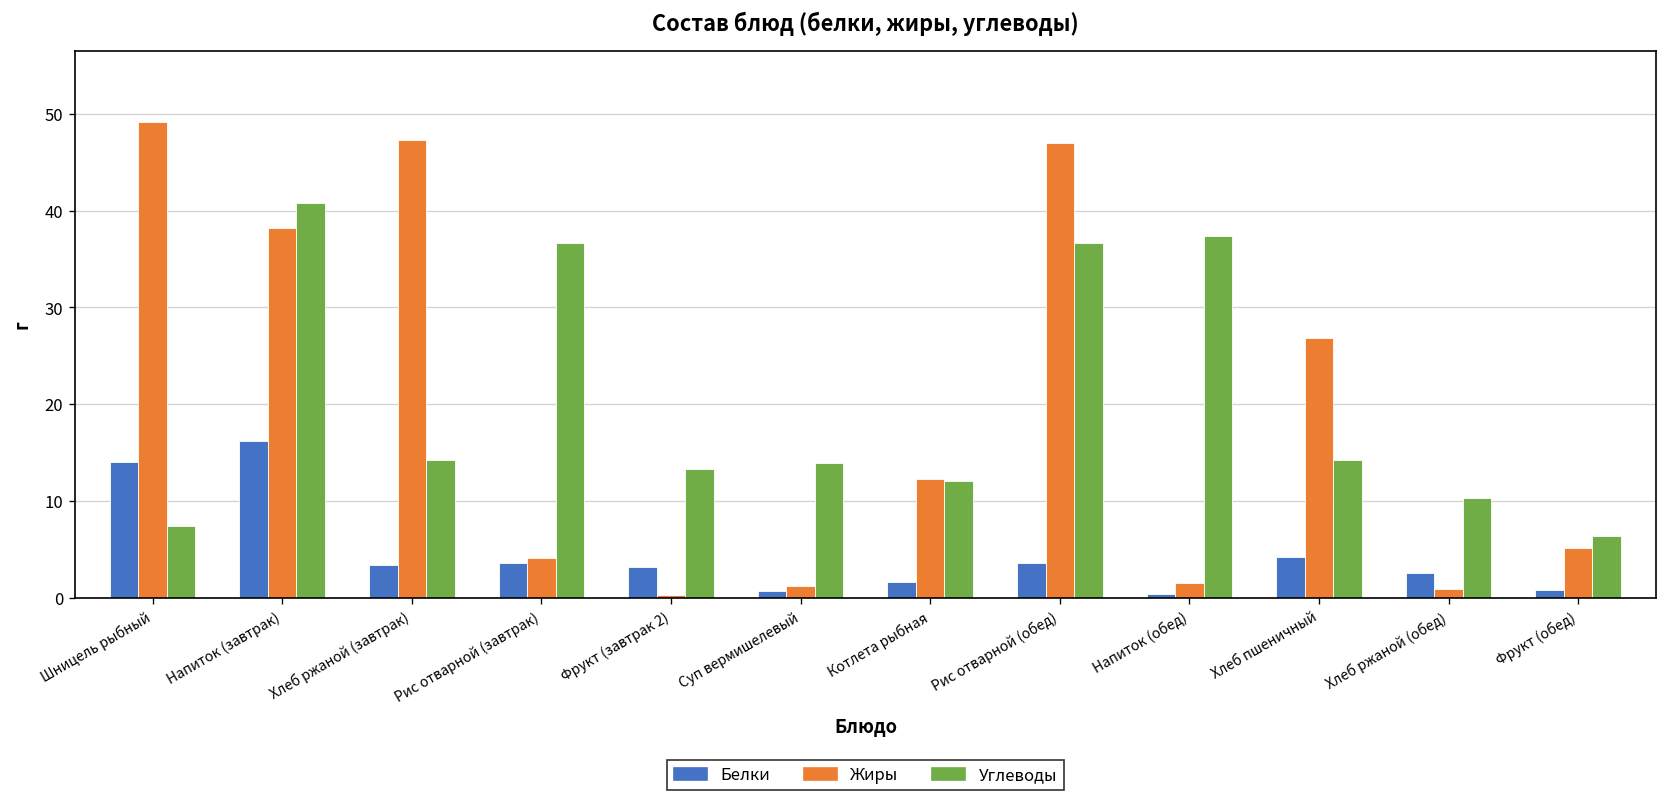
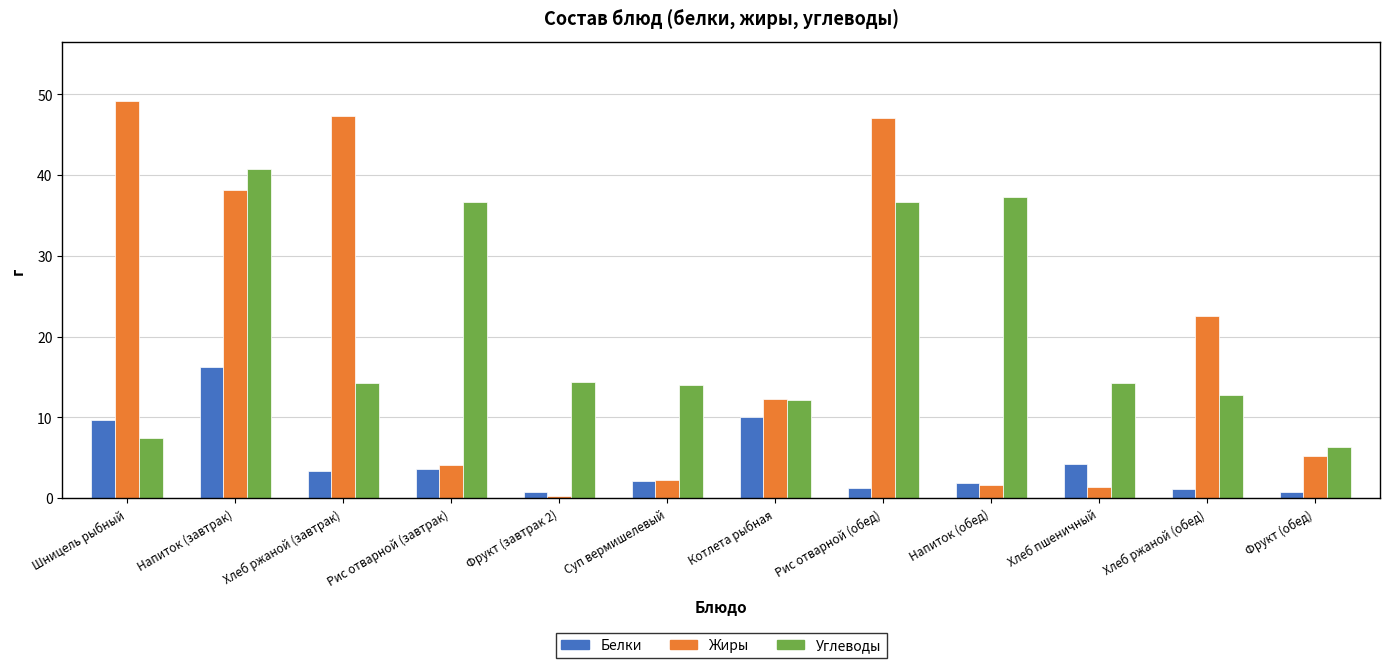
Белки, Шницель рыбный: 14 -> 10
Белки, Фрукт (завтрак 2): 3 -> 1
Углеводы, Фрукт (завтрак 2): 13 -> 14
Белки, Суп вермишелевый: 1 -> 2
Жиры, Суп вермишелевый: 1 -> 2
Белки, Котлета рыбная: 2 -> 10
Белки, Рис отварной (обед): 4 -> 1
Белки, Напиток (обед): 0 -> 2
Жиры, Хлеб пшеничный: 27 -> 1
Белки, Хлеб ржаной (обед): 3 -> 1
Жиры, Хлеб ржаной (обед): 1 -> 23
Углеводы, Хлеб ржаной (обед): 10 -> 13
